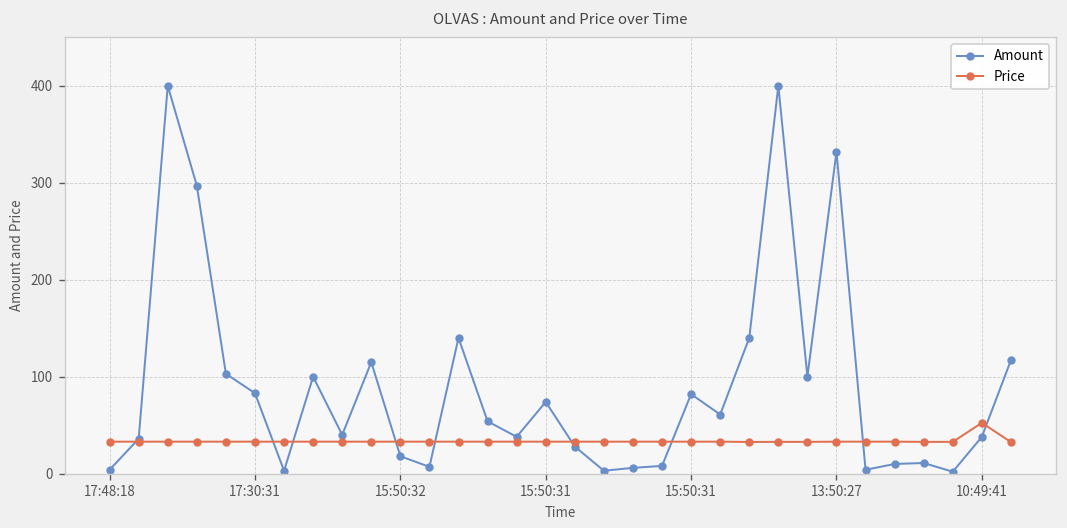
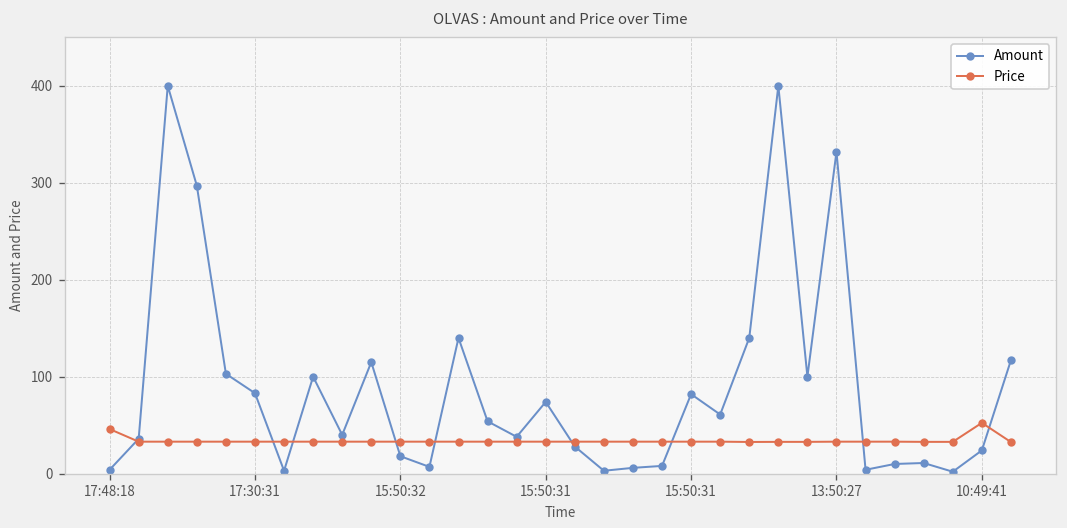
Price, 17:48:18: 30 -> 50
Amount, 10:49:41: 40 -> 20
